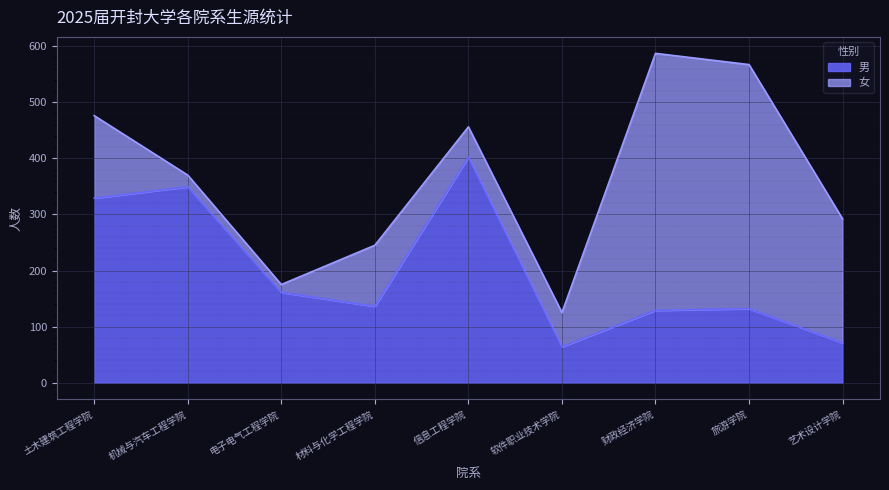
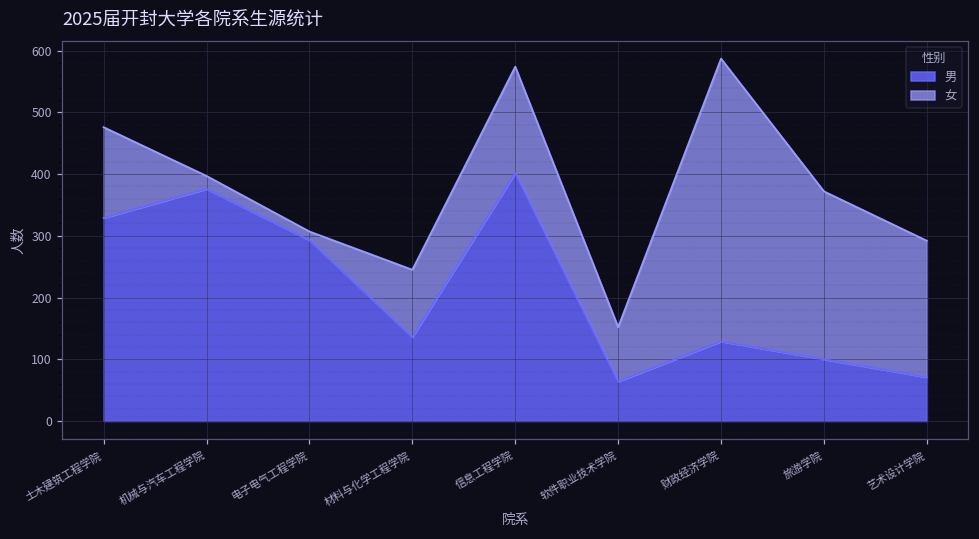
男, 机械与汽车工程学院: 350 -> 380
男, 电子电气工程学院: 160 -> 290
女, 信息工程学院: 50 -> 170
女, 软件职业技术学院: 60 -> 90
男, 旅游学院: 130 -> 100
女, 旅游学院: 440 -> 270
